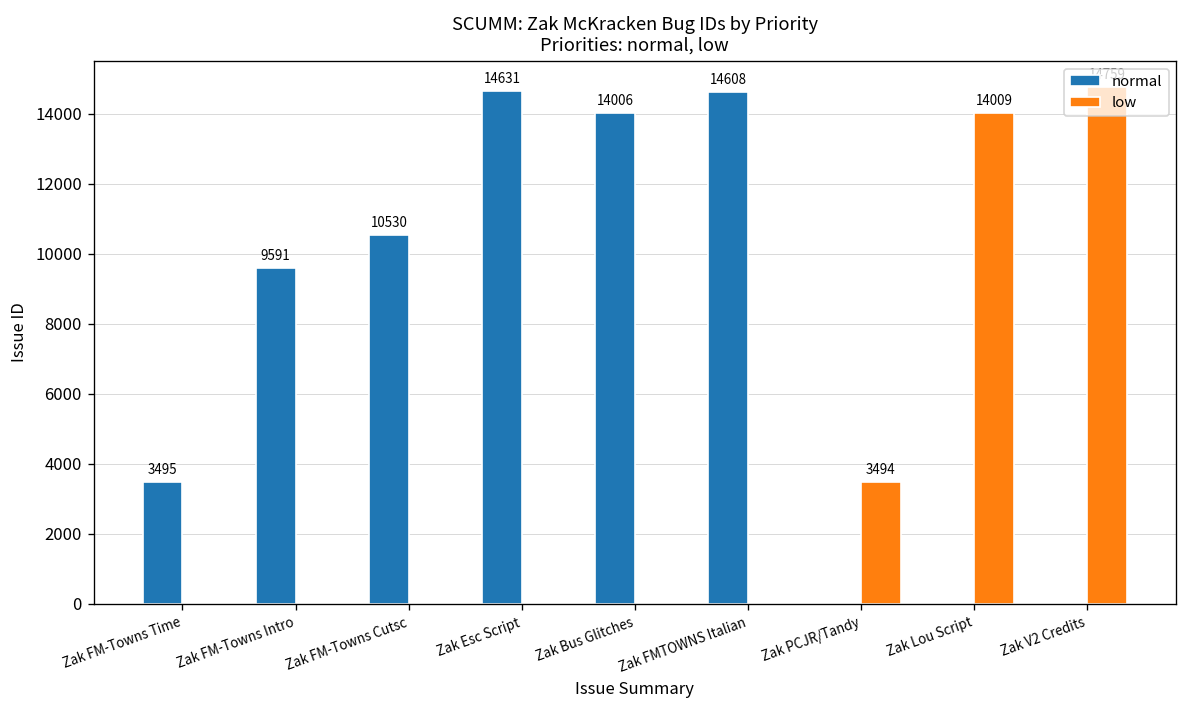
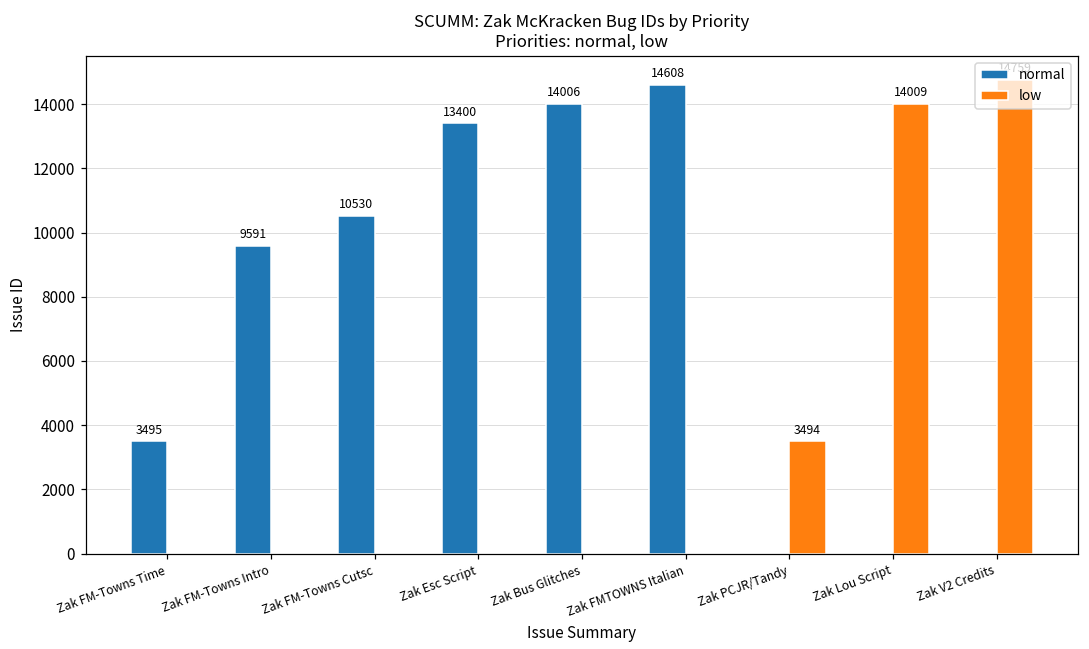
normal, Zak Esc Script: 14631 -> 13400
